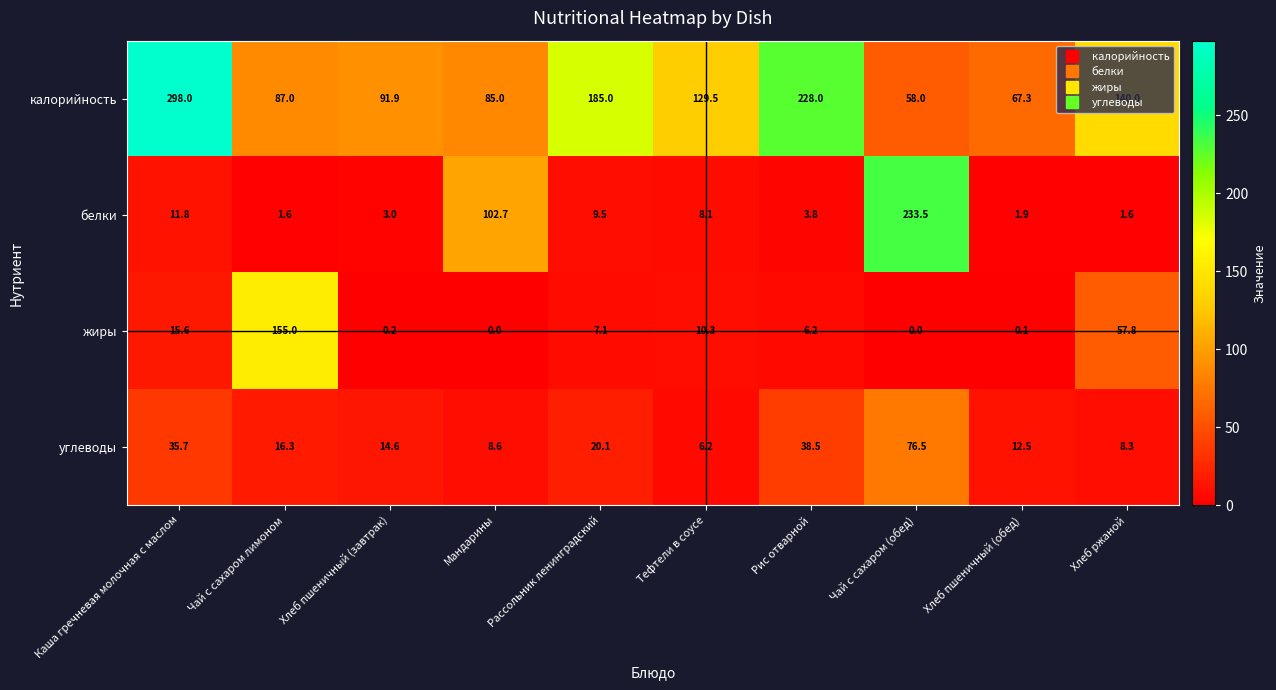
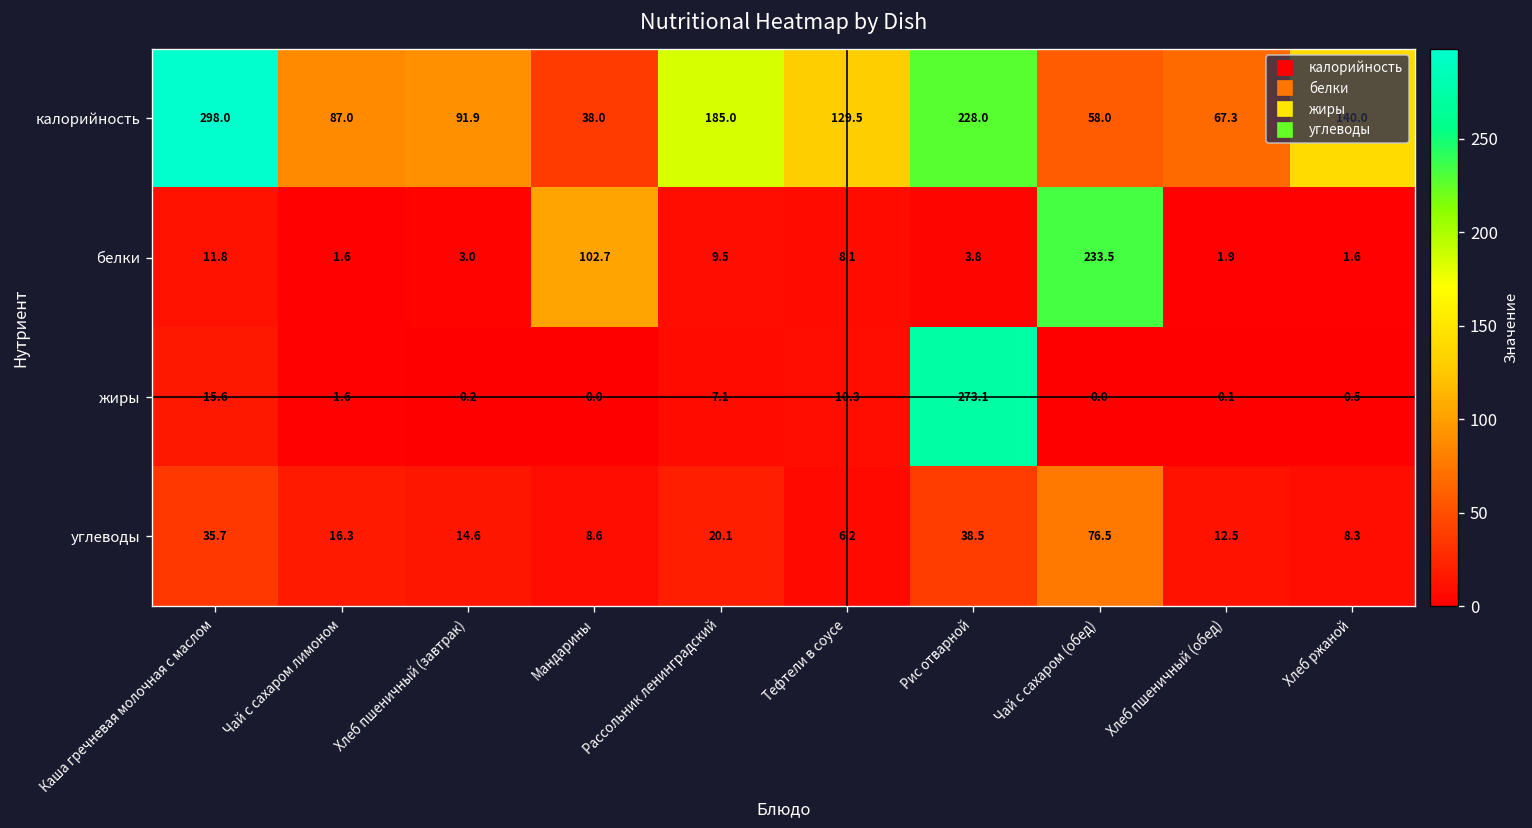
калорийность, Мандарины: 85.0 -> 38.0
жиры, Чай с сахаром лимоном: 155.0 -> 1.6
жиры, Рис отварной: 6.2 -> 273.1
жиры, Хлеб ржаной: 57.8 -> 0.5
